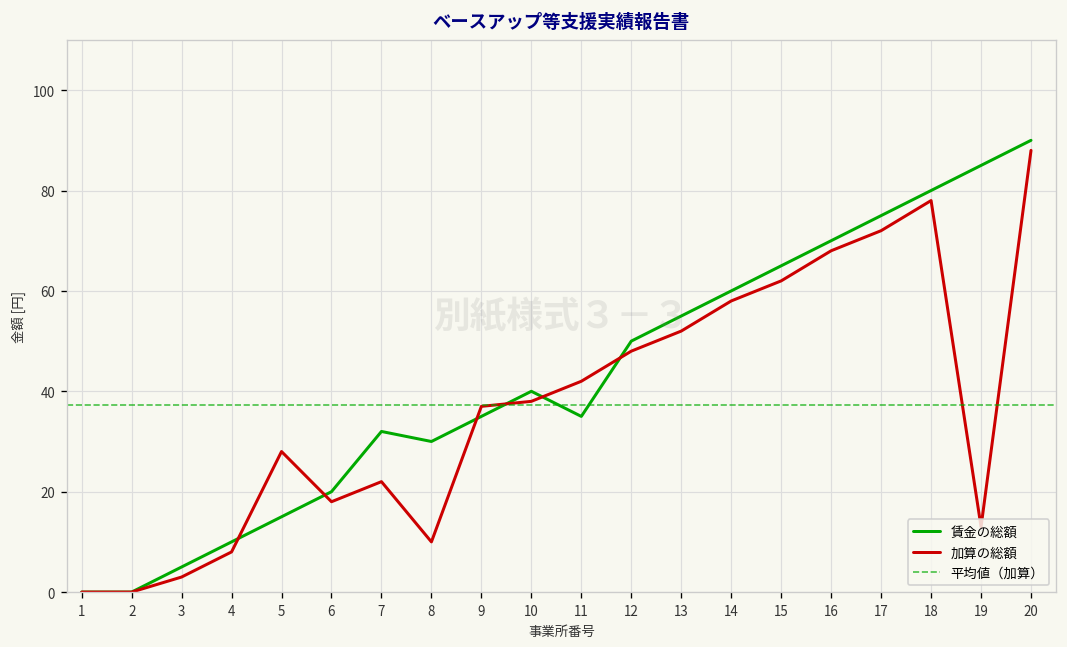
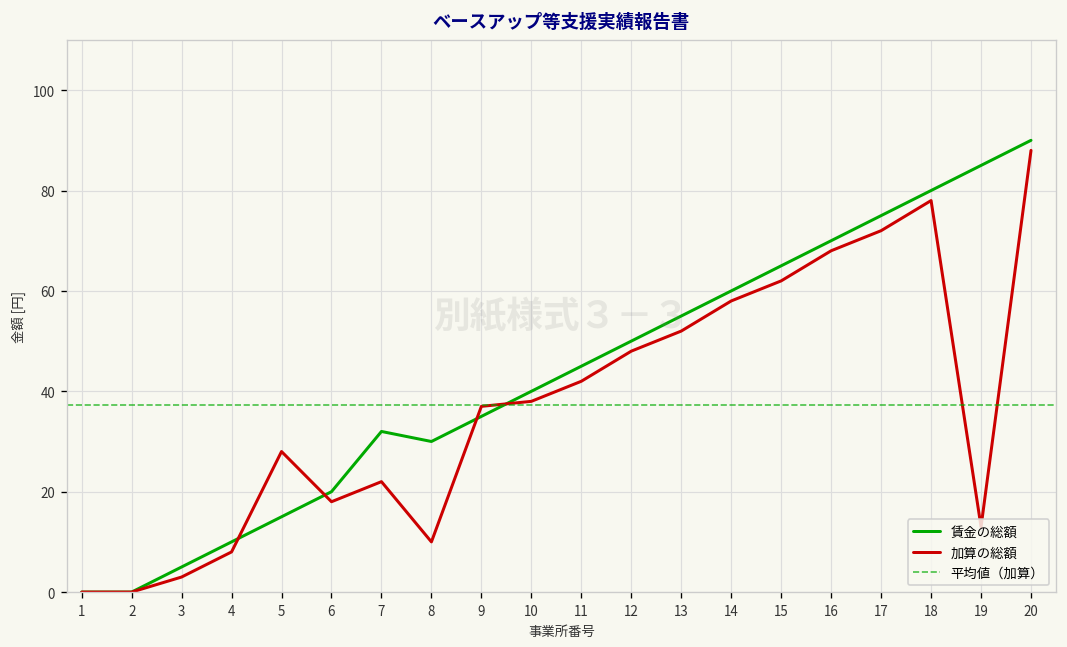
賃金の総額, 11: 35 -> 45
